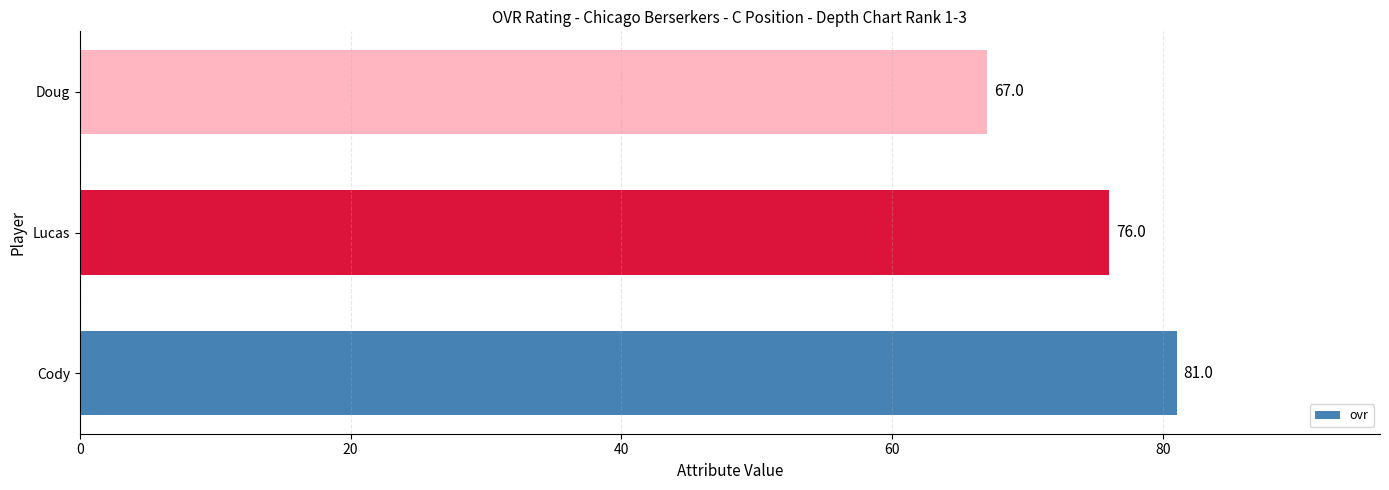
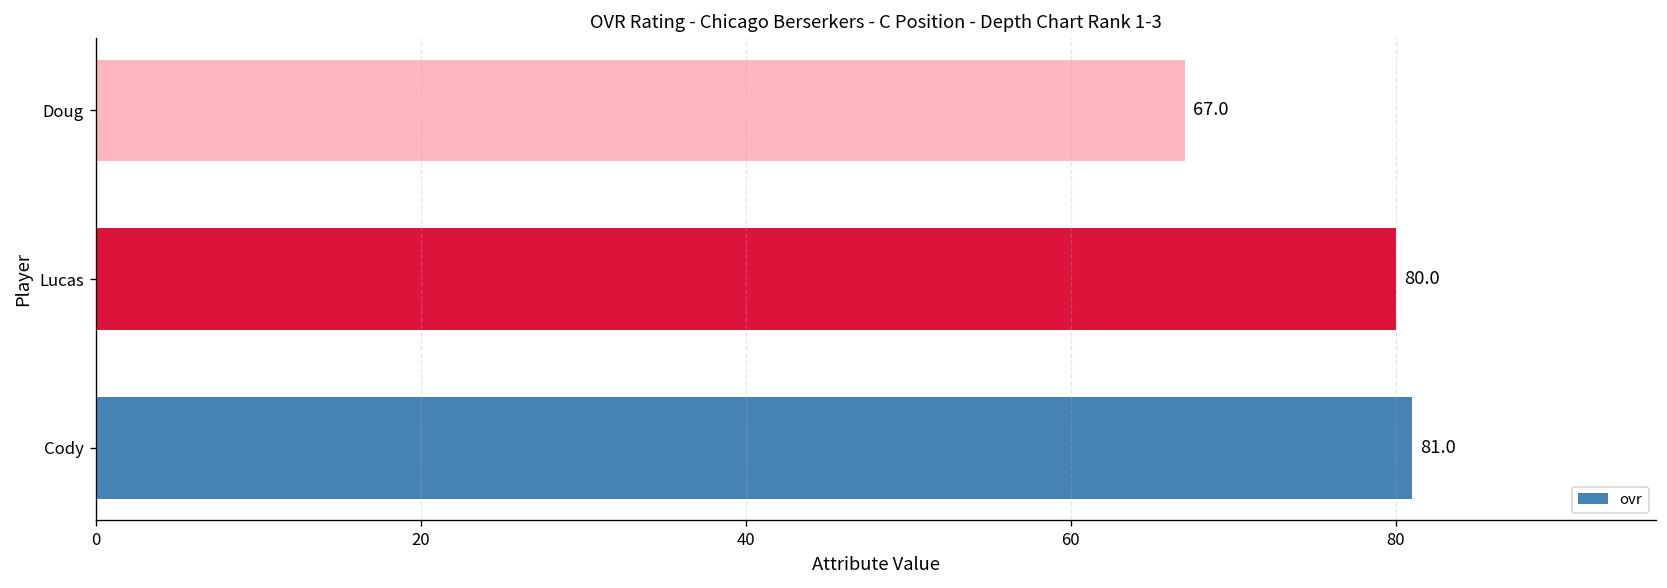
Lucas: 76.0 -> 80.0
